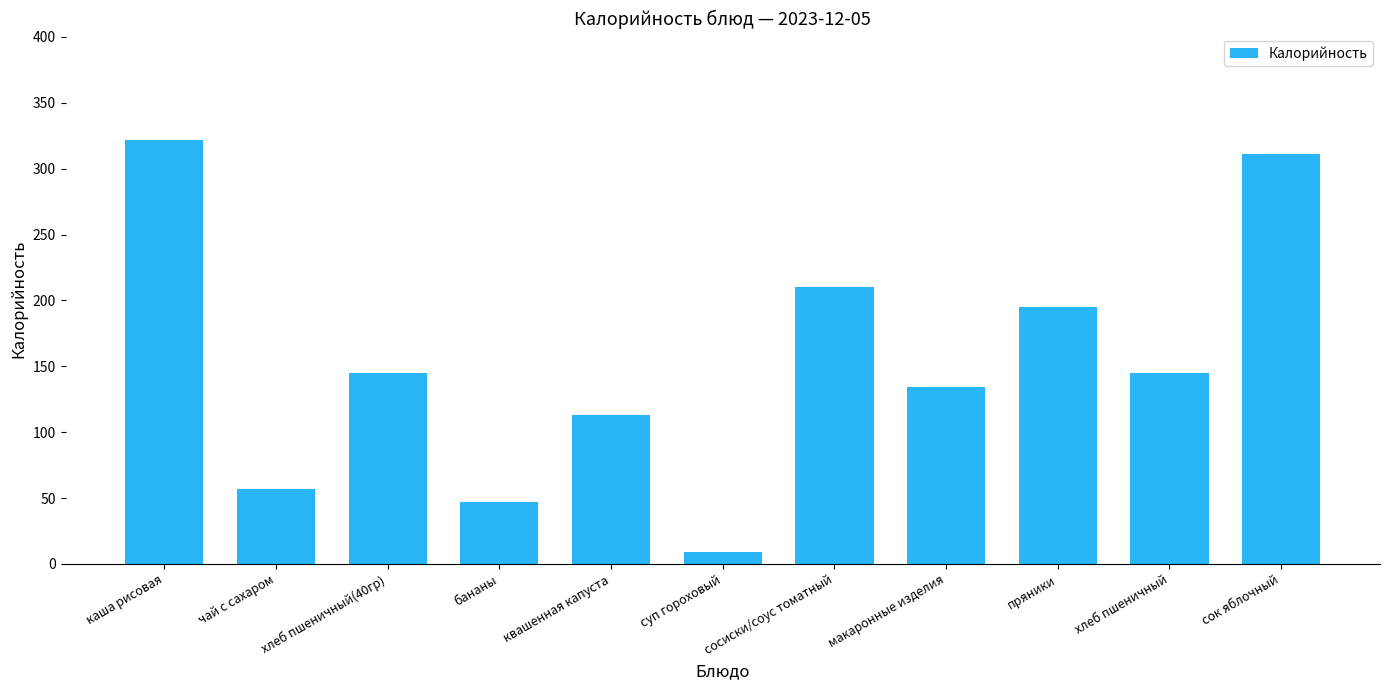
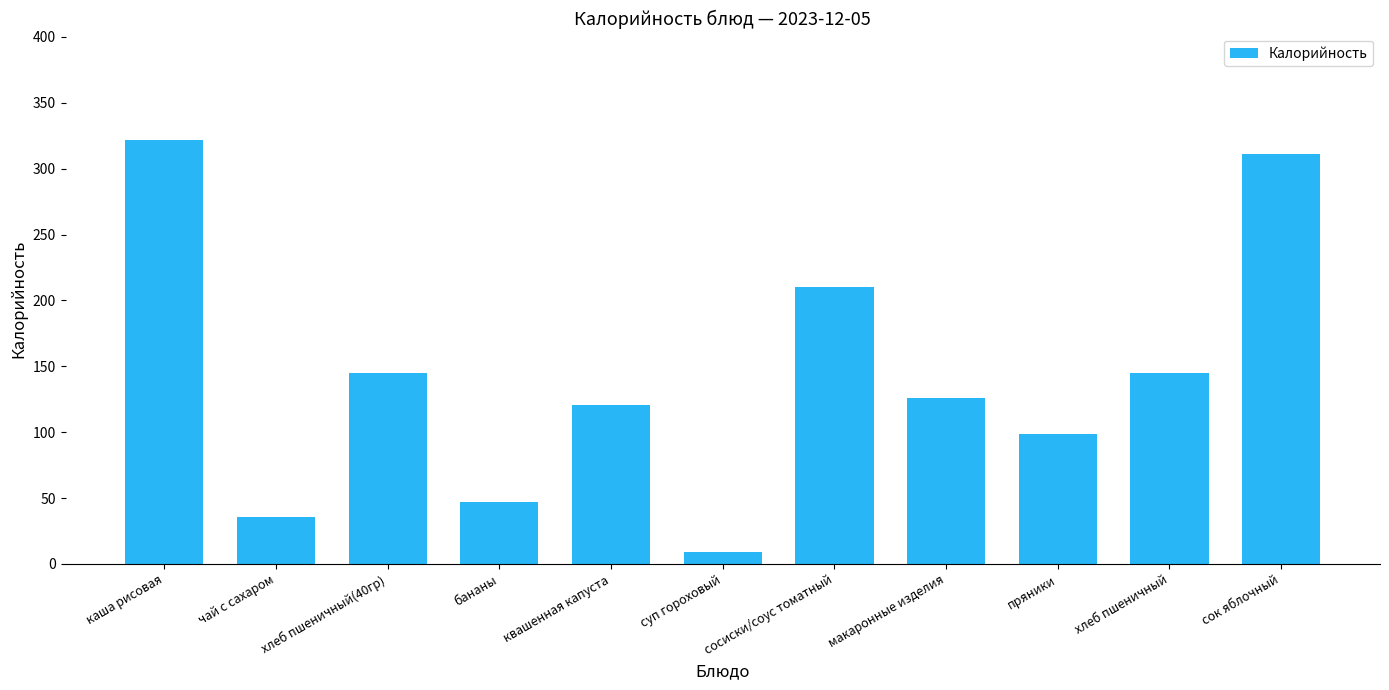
чай с сахаром: 57 -> 36
квашенная капуста: 113 -> 121
макаронные изделия: 134 -> 126
пряники: 195 -> 99
